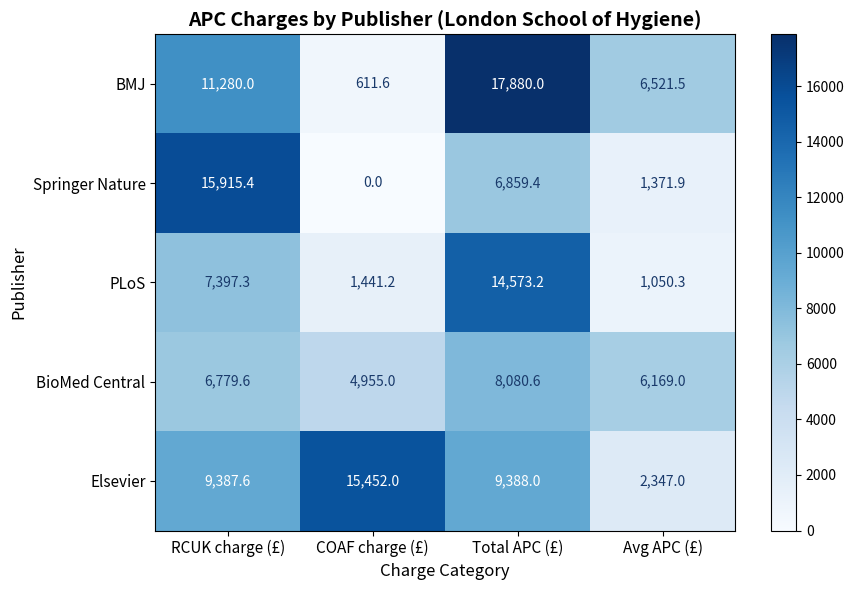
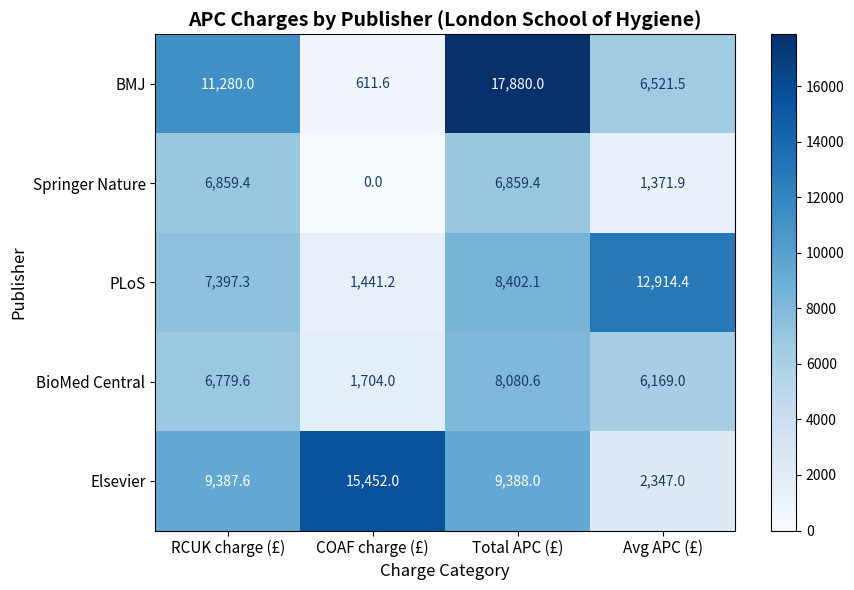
Springer Nature, RCUK charge (£): 15,915.4 -> 6,859.4
PLoS, Total APC (£): 14,573.2 -> 8,402.1
PLoS, Avg APC (£): 1,050.3 -> 12,914.4
BioMed Central, COAF charge (£): 4,955.0 -> 1,704.0
